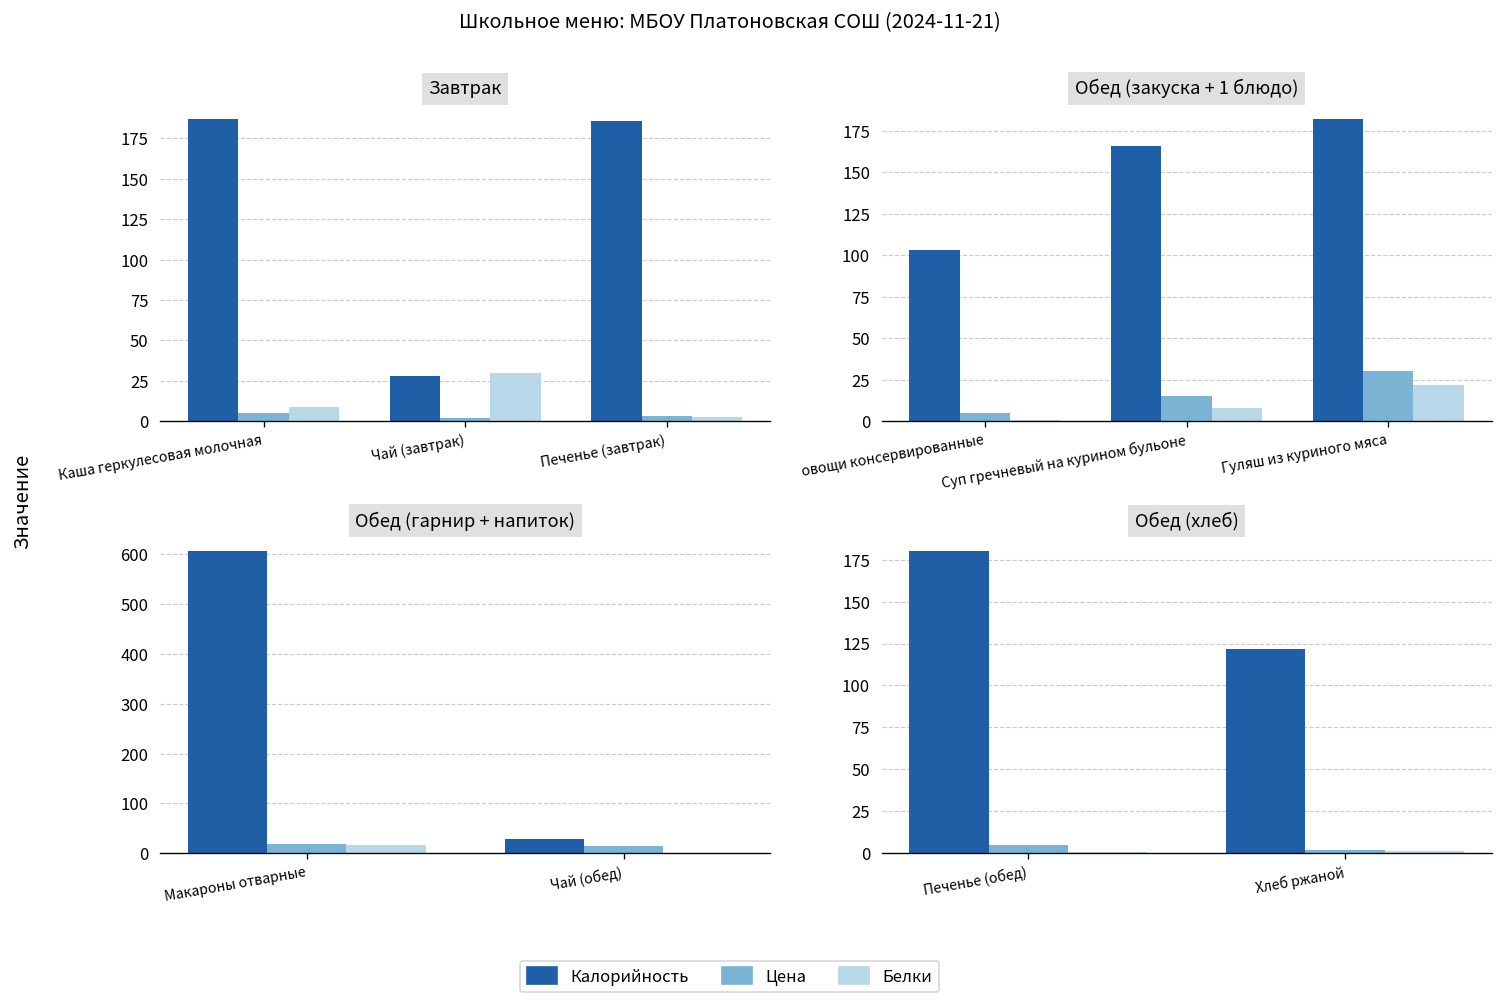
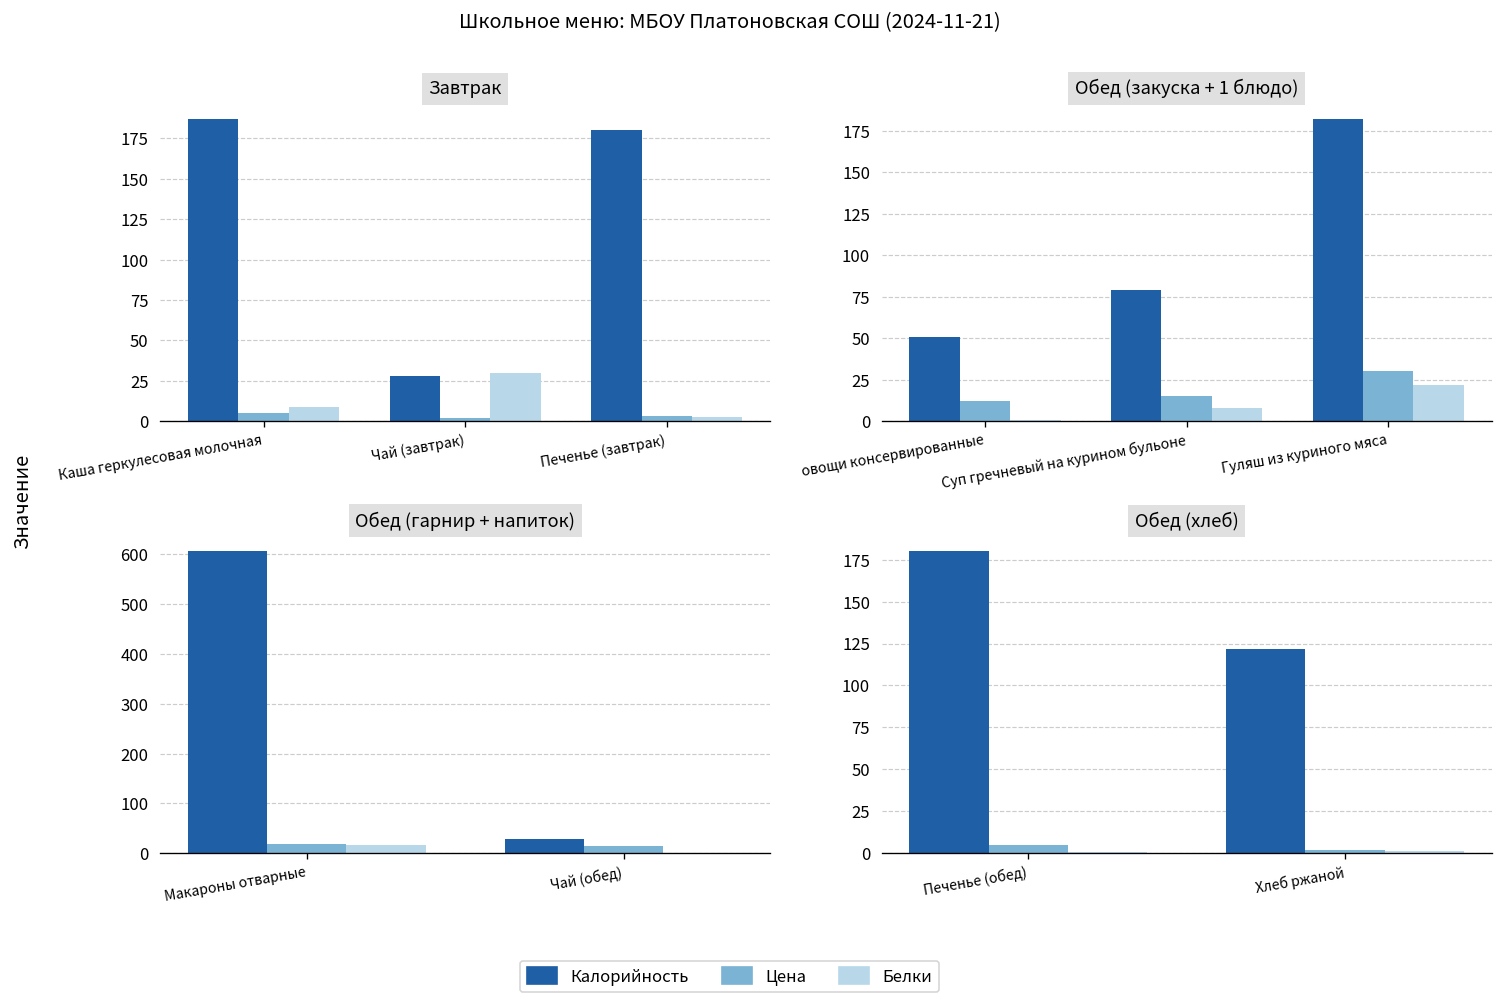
Завтрак, Калорийность, Печенье (завтрак): 186 -> 180
Обед (закуска + 1 блюдо), Калорийность, овощи консервированные: 103 -> 51
Обед (закуска + 1 блюдо), Цена, овощи консервированные: 5 -> 12
Обед (закуска + 1 блюдо), Калорийность, Суп гречневый на курином бульоне: 166 -> 79
